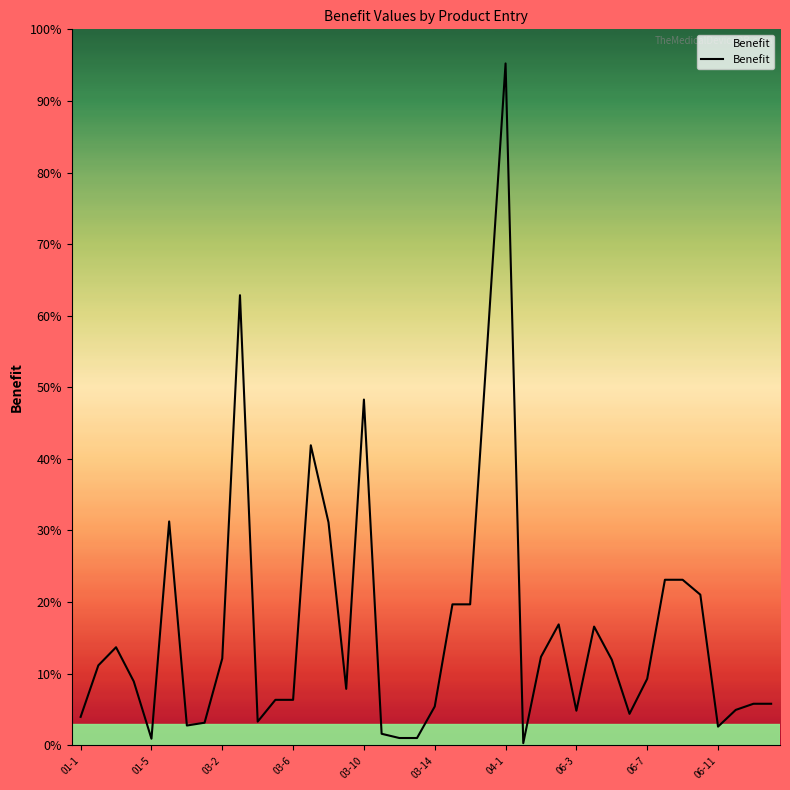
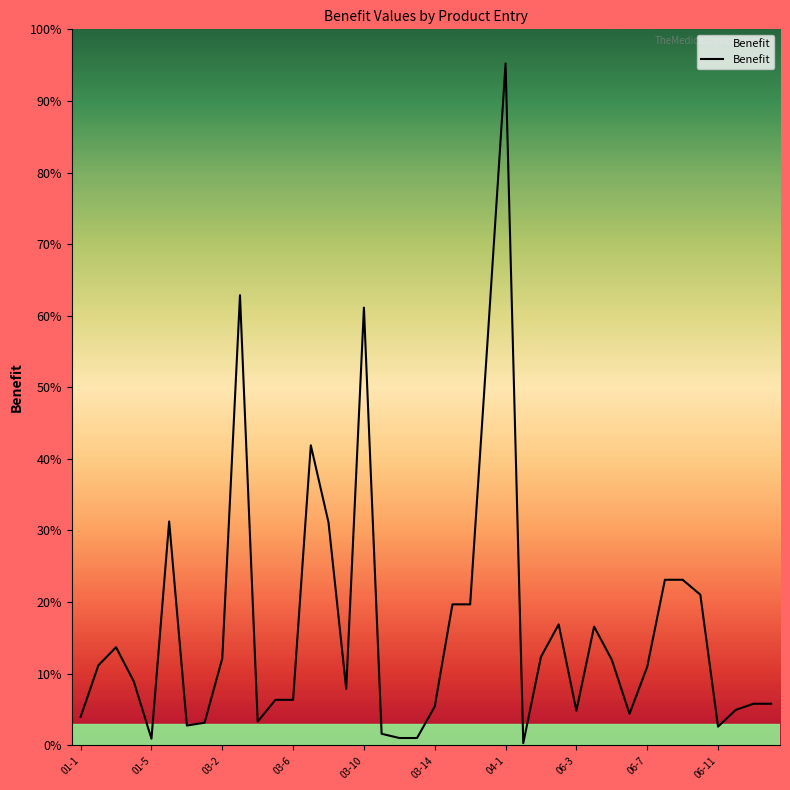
03-10: 48% -> 61%
06-7: 9% -> 11%
